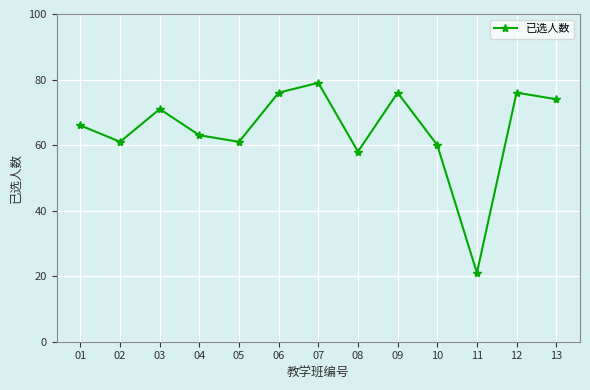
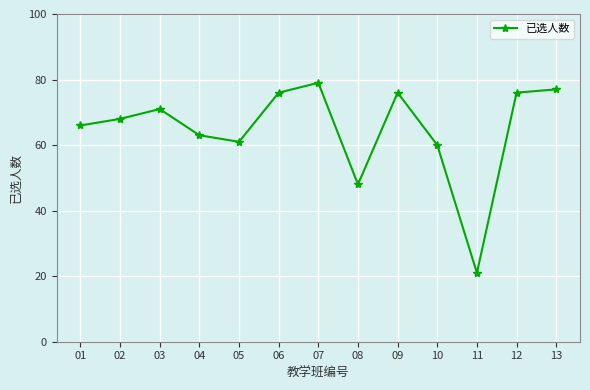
02: 61 -> 68
08: 58 -> 48
13: 74 -> 77
